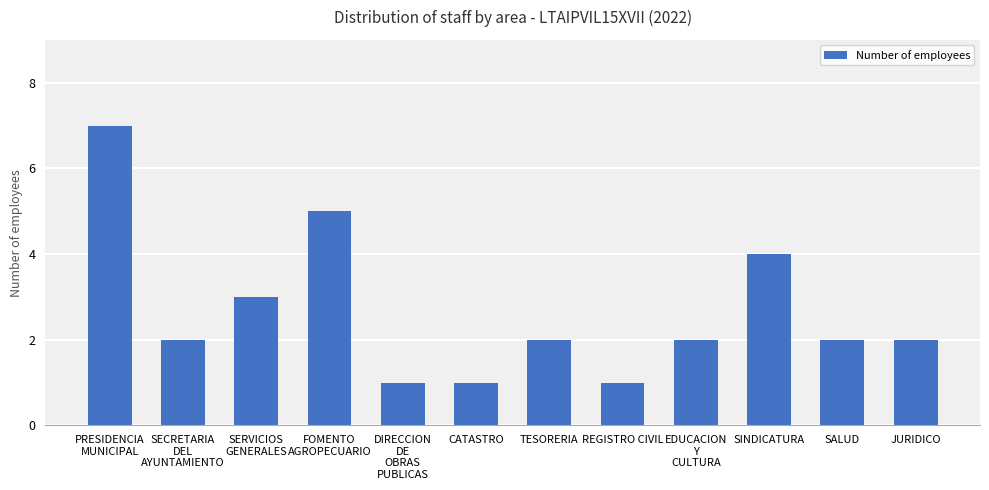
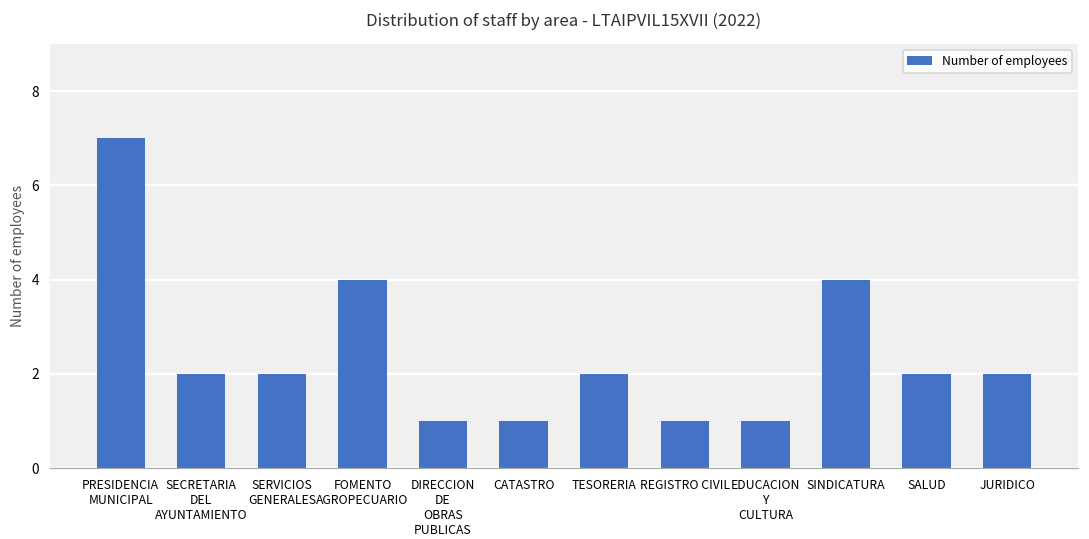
SERVICIOS GENERALES: 3 -> 2
FOMENTO AGROPECUARIO: 5 -> 4
EDUCACION Y CULTURA: 2 -> 1
